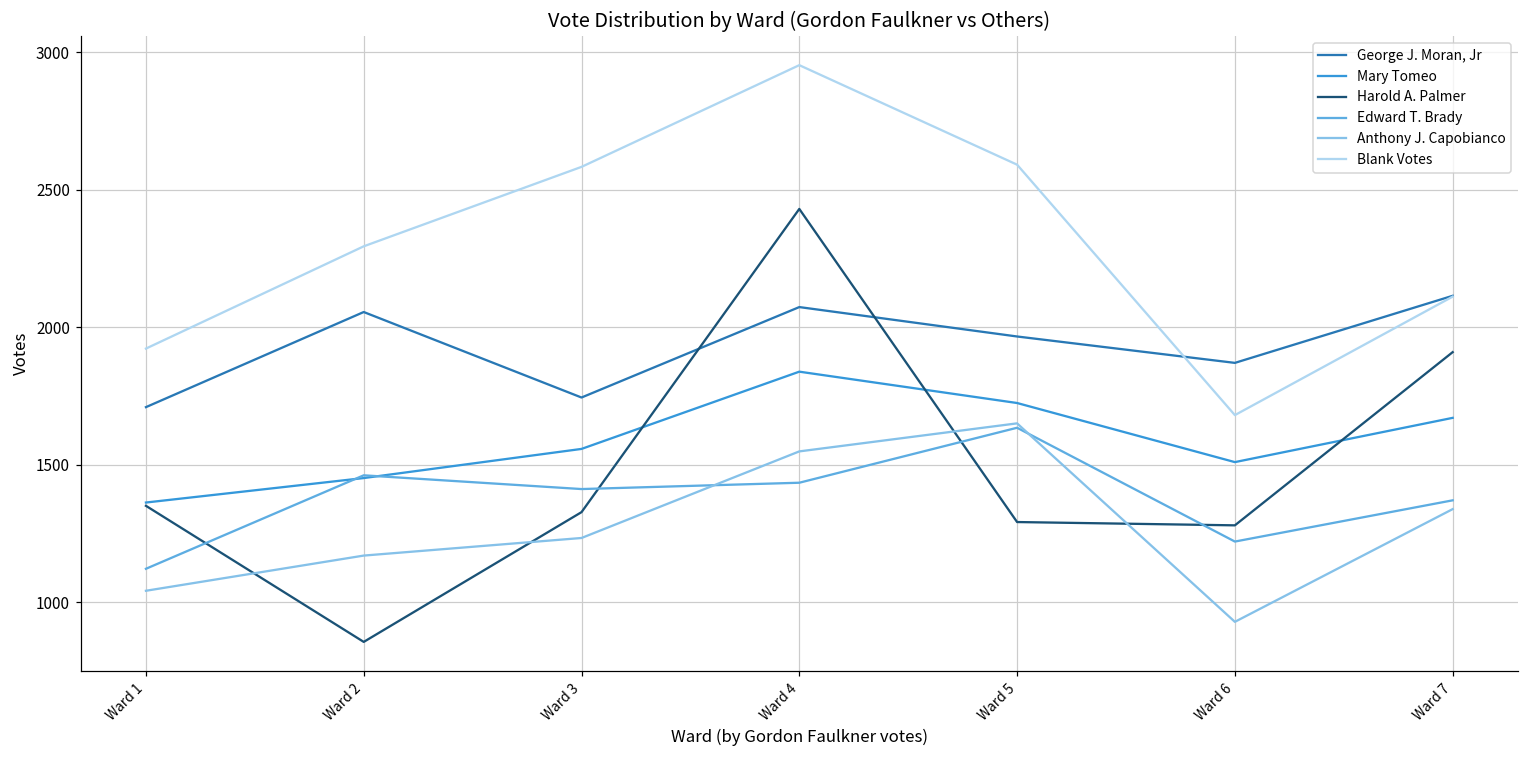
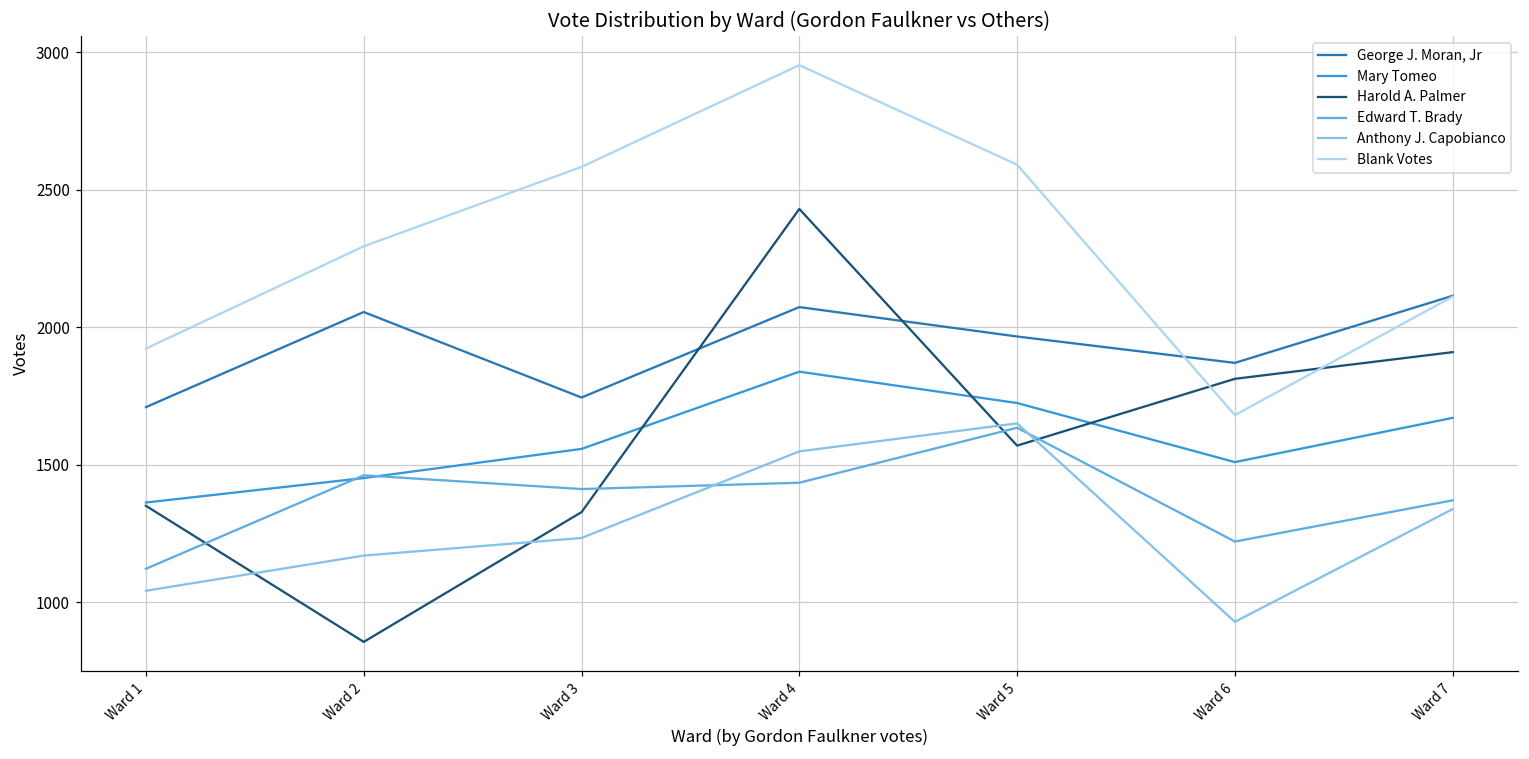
Harold A. Palmer, Ward 5: 1290 -> 1570
Harold A. Palmer, Ward 6: 1280 -> 1810
